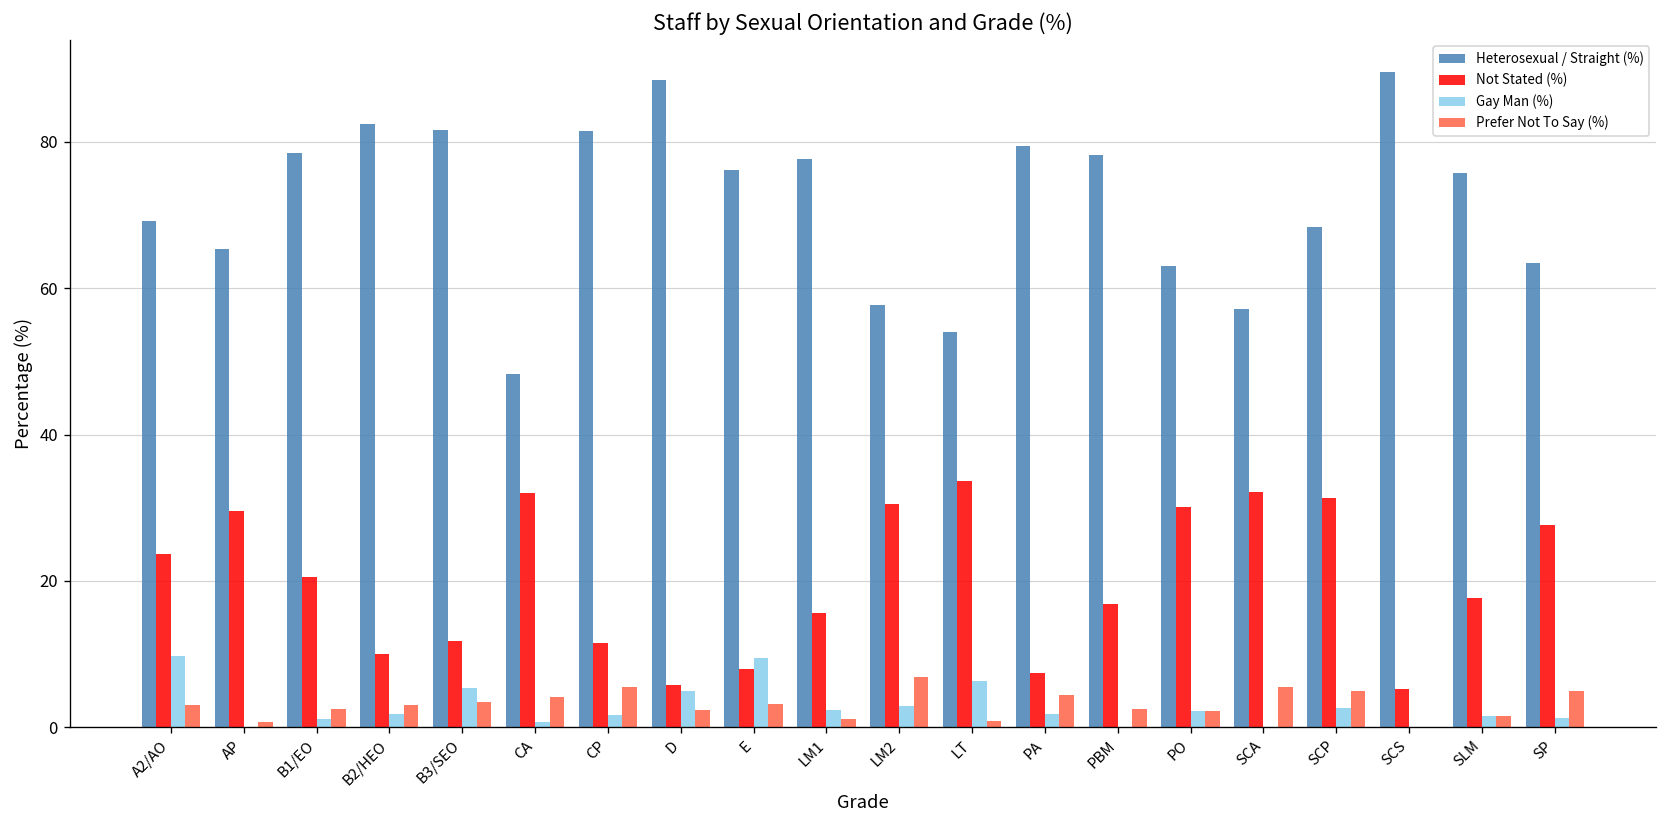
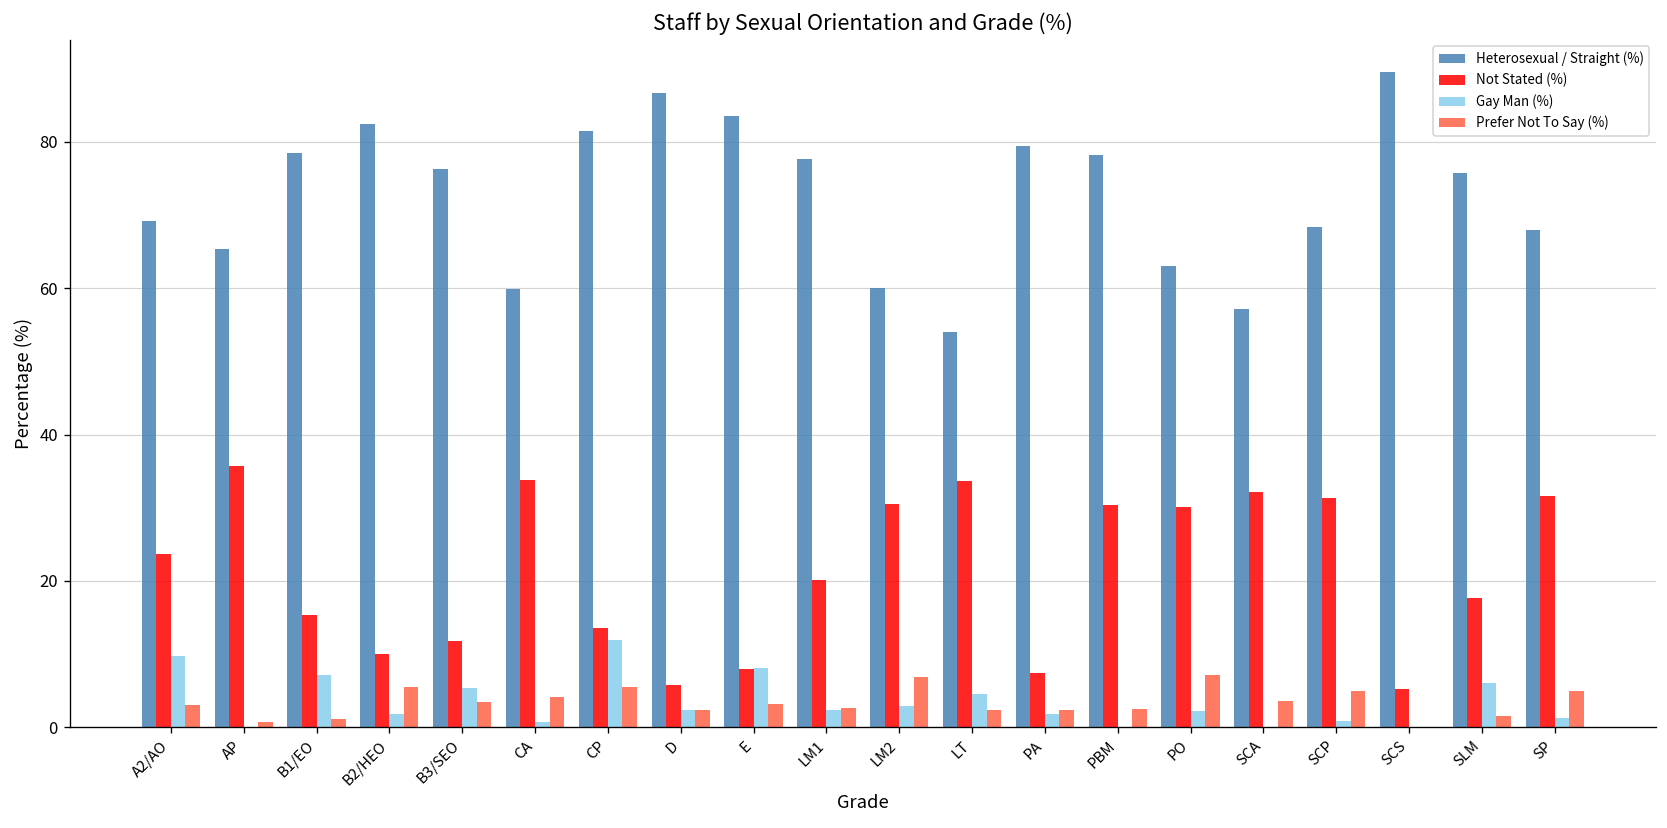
Not Stated (%), AP: 30 -> 36
Not Stated (%), B1/EO: 20 -> 15
Gay Man (%), B1/EO: 1 -> 7
Prefer Not To Say (%), B1/EO: 2 -> 1
Prefer Not To Say (%), B2/HEO: 3 -> 6
Heterosexual / Straight (%), B3/SEO: 82 -> 76
Heterosexual / Straight (%), CA: 48 -> 60
Not Stated (%), CA: 32 -> 34
Not Stated (%), CP: 12 -> 14
Gay Man (%), CP: 2 -> 12
Heterosexual / Straight (%), D: 88 -> 87
Gay Man (%), D: 5 -> 2
Heterosexual / Straight (%), E: 76 -> 84
Gay Man (%), E: 10 -> 8
Not Stated (%), LM1: 16 -> 20
Prefer Not To Say (%), LM1: 1 -> 3
Heterosexual / Straight (%), LM2: 58 -> 60
Gay Man (%), LT: 6 -> 5
Prefer Not To Say (%), LT: 1 -> 2
Prefer Not To Say (%), PA: 4 -> 2
Not Stated (%), PBM: 17 -> 30
Prefer Not To Say (%), PO: 2 -> 7
Prefer Not To Say (%), SCA: 5 -> 4
Gay Man (%), SCP: 3 -> 1
Gay Man (%), SLM: 2 -> 6
Heterosexual / Straight (%), SP: 63 -> 68
Not Stated (%), SP: 28 -> 32
